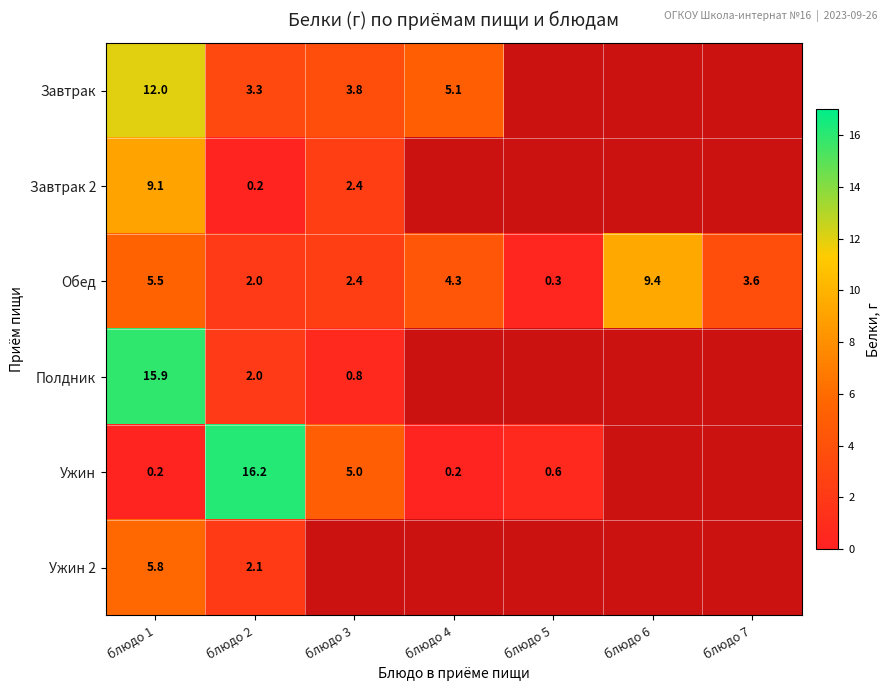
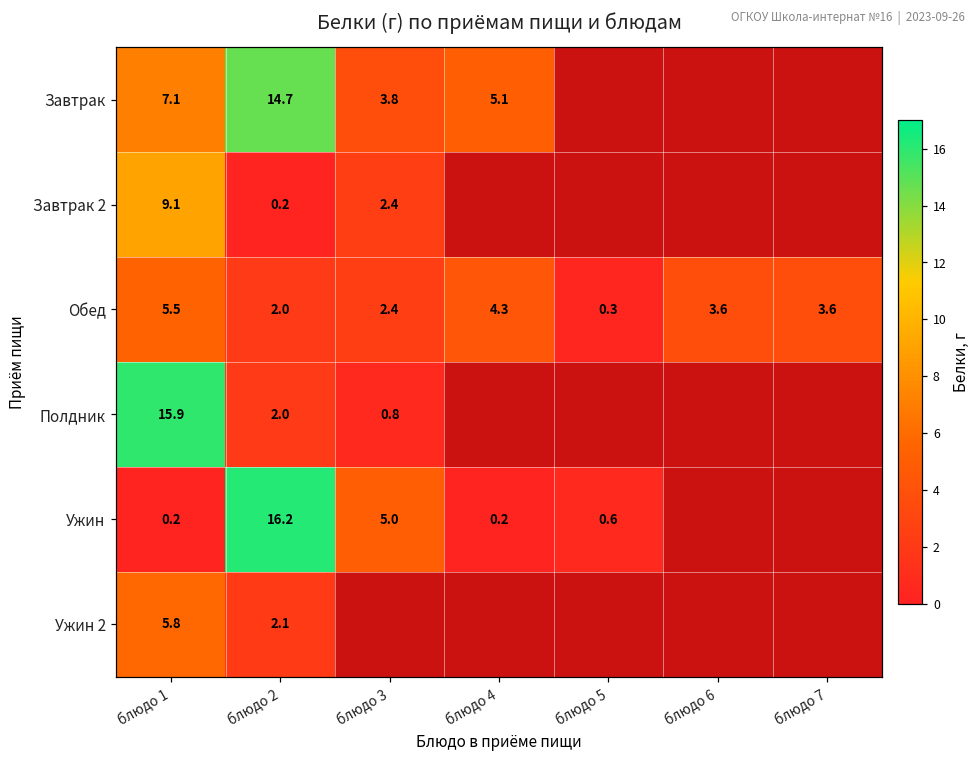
Завтрак, блюдо 1: 12.0 -> 7.1
Завтрак, блюдо 2: 3.3 -> 14.7
Обед, блюдо 6: 9.4 -> 3.6
